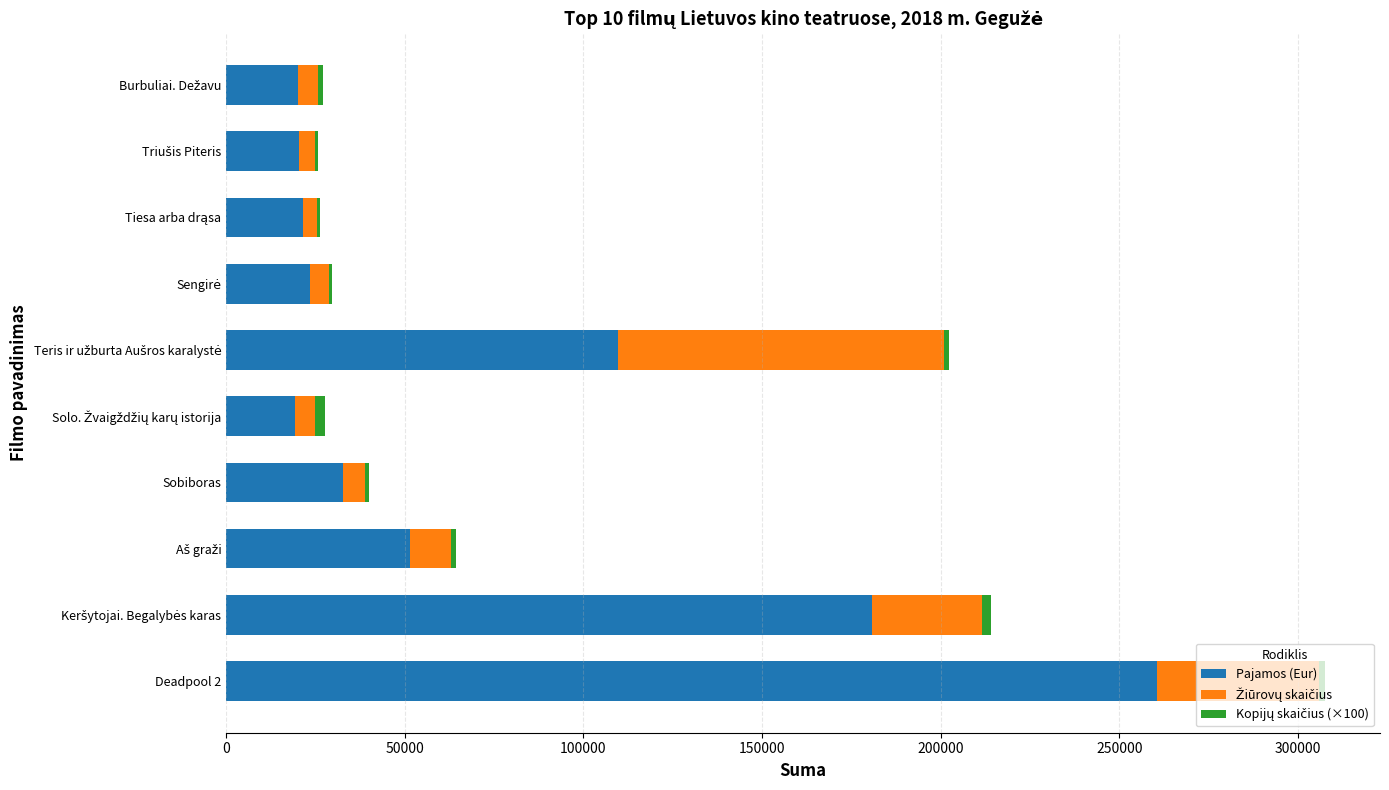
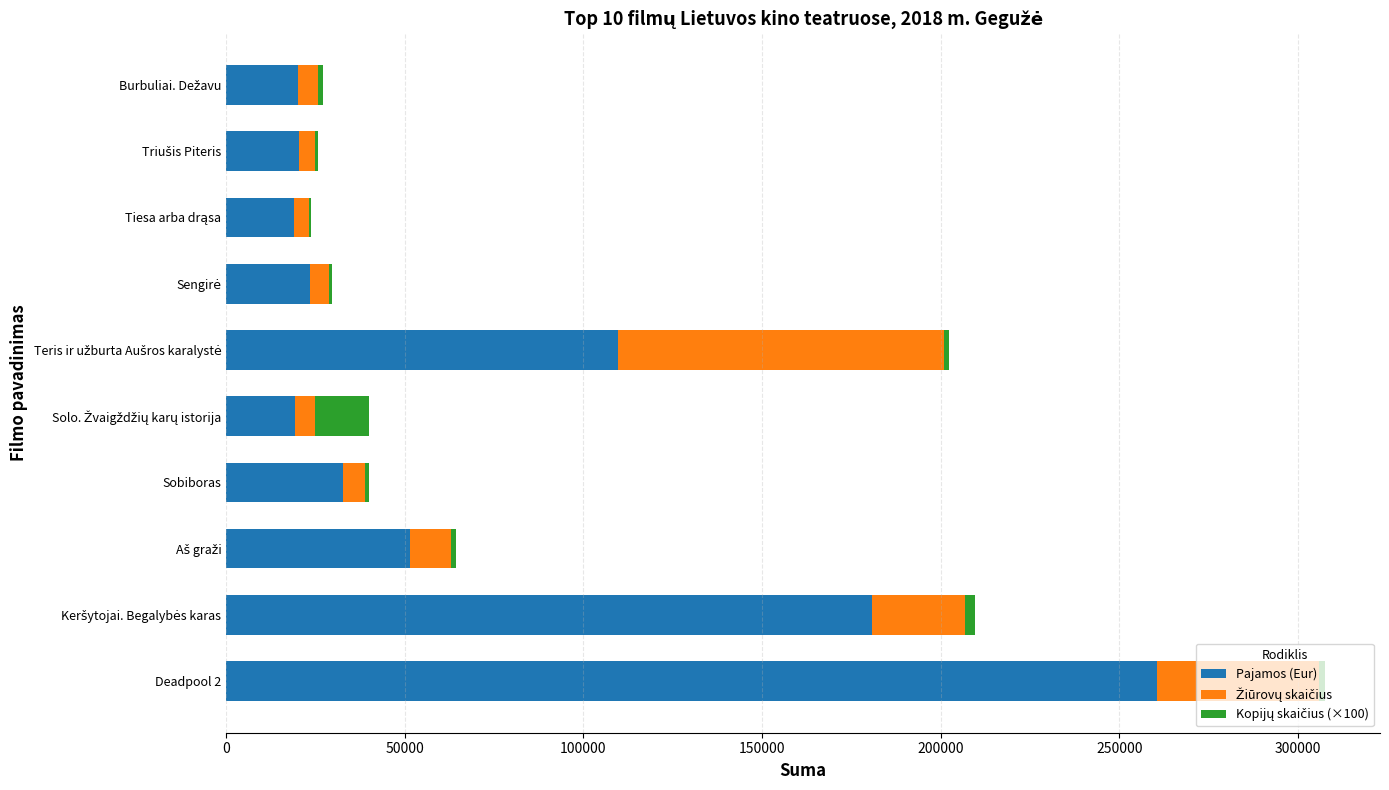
Pajamos (Eur), Tiesa arba drąsa: 21000 -> 19000
Kopijų skaičius (×100), Solo. Žvaigždžių karų istorija: 3000 -> 15000
Žiūrovų skaičius, Keršytojai. Begalybės karas: 31000 -> 26000
